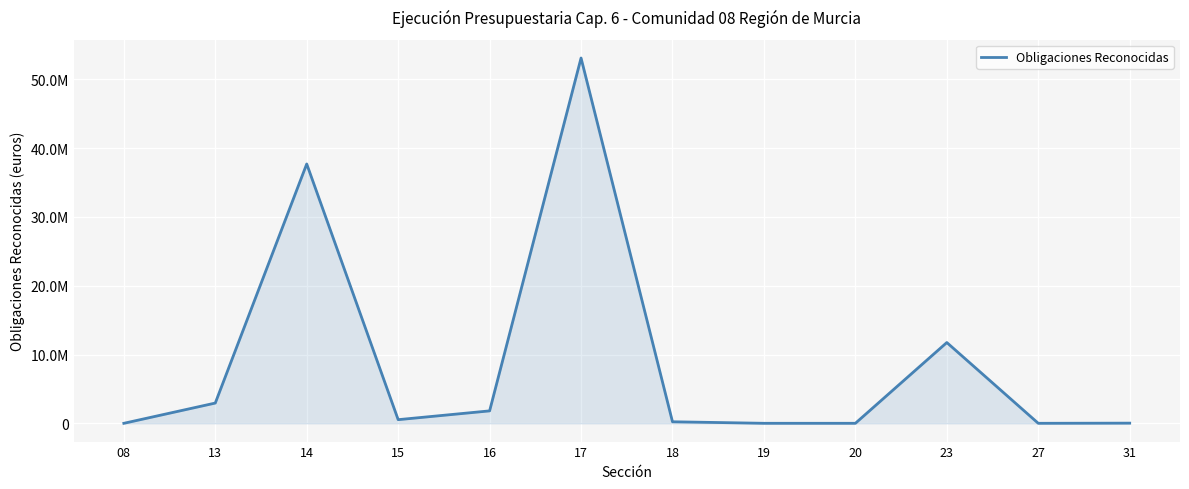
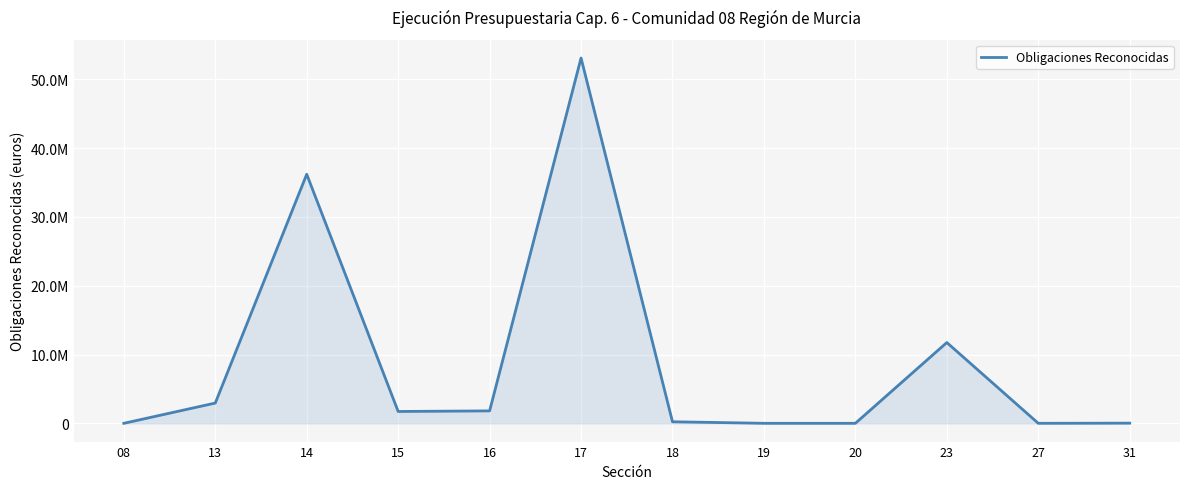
14: 38000000 -> 36000000
15: 1000000 -> 2000000
